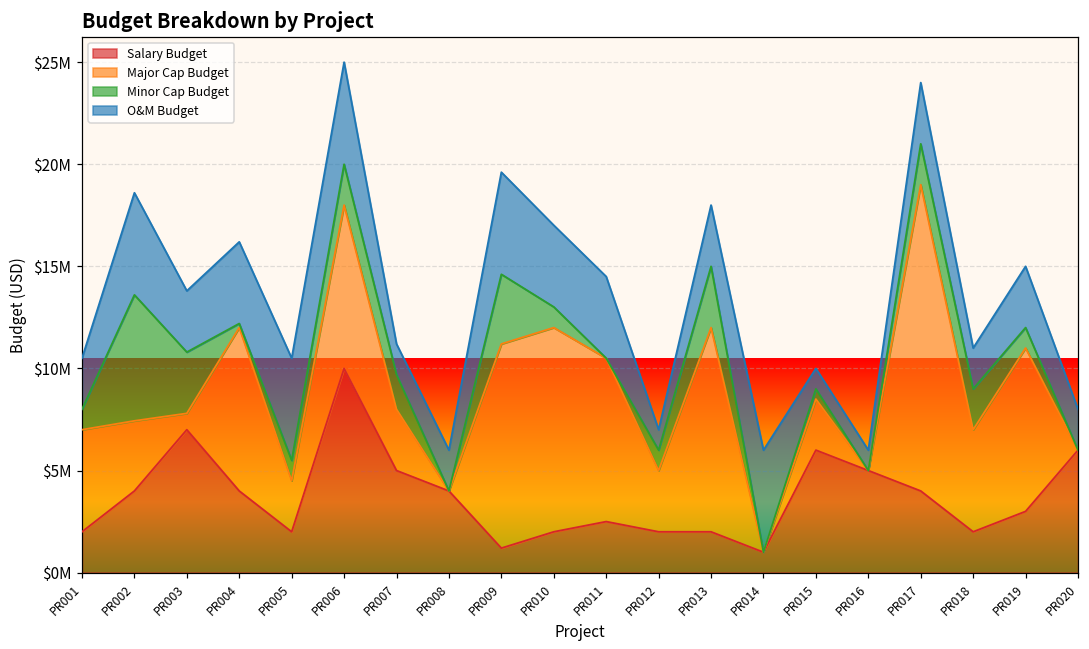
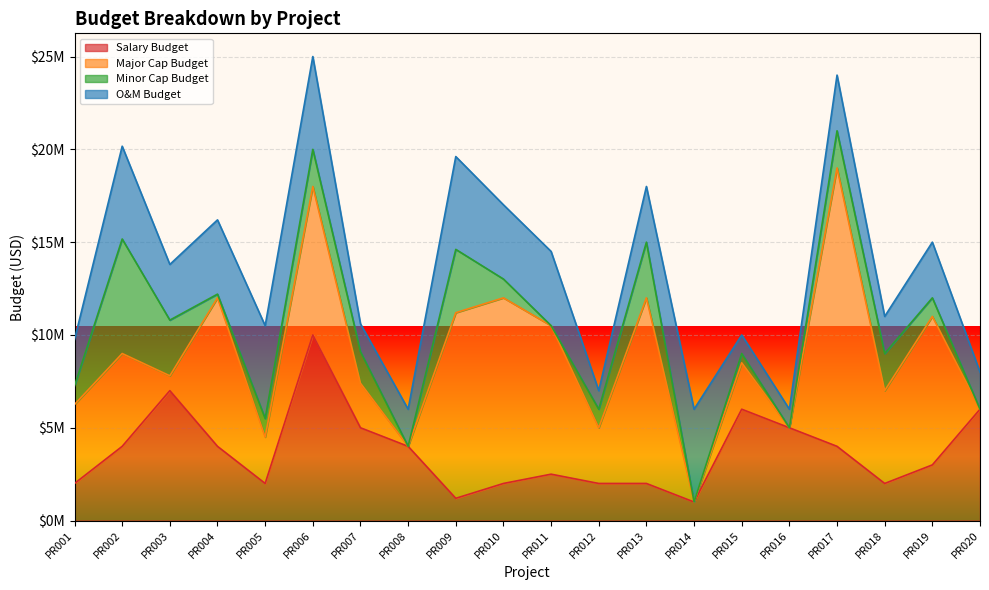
Major Cap Budget, PR001: $5000000 -> $4300000
Major Cap Budget, PR002: $3400000 -> $5000000
Major Cap Budget, PR007: $3000000 -> $2400000
